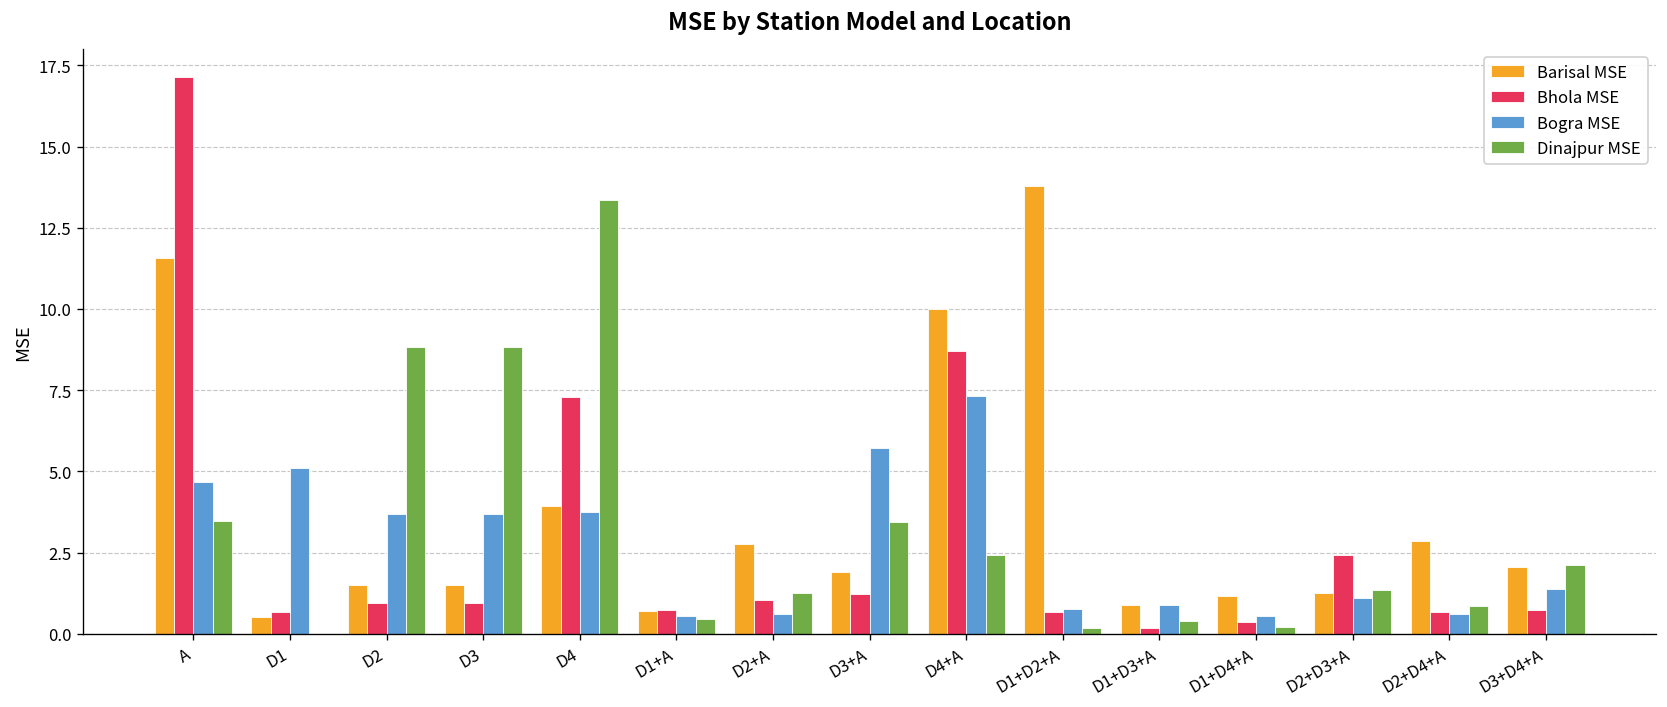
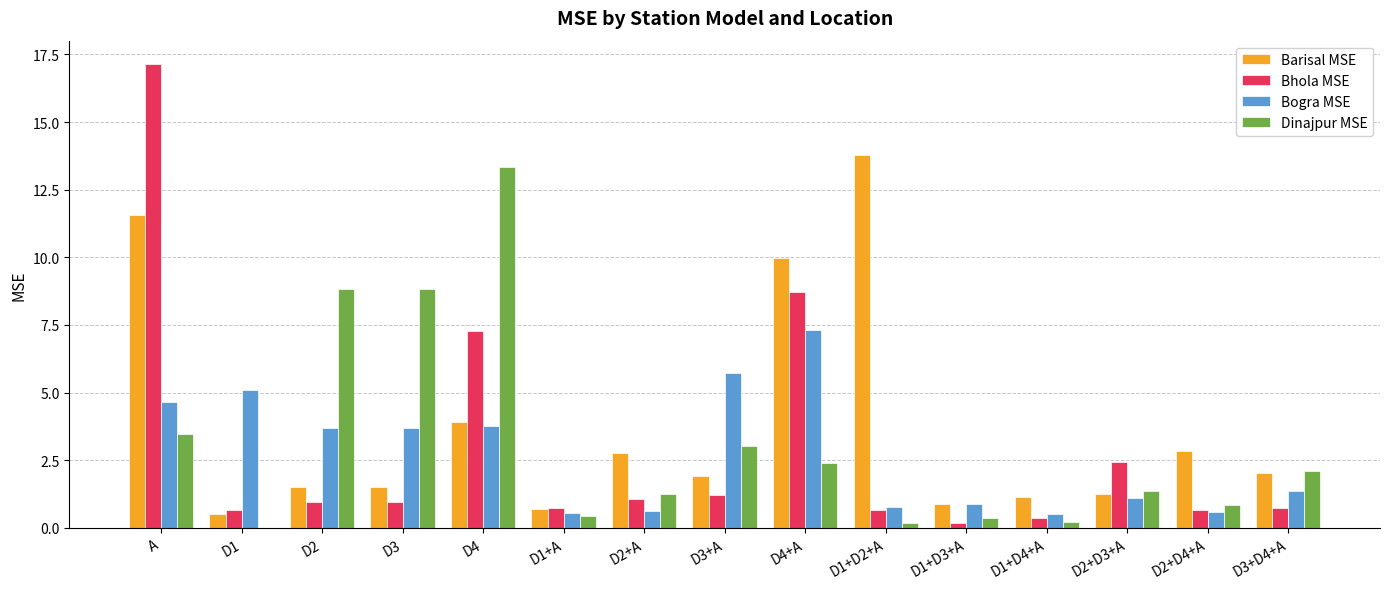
Dinajpur MSE, D3+A: 3.4 -> 3.0
